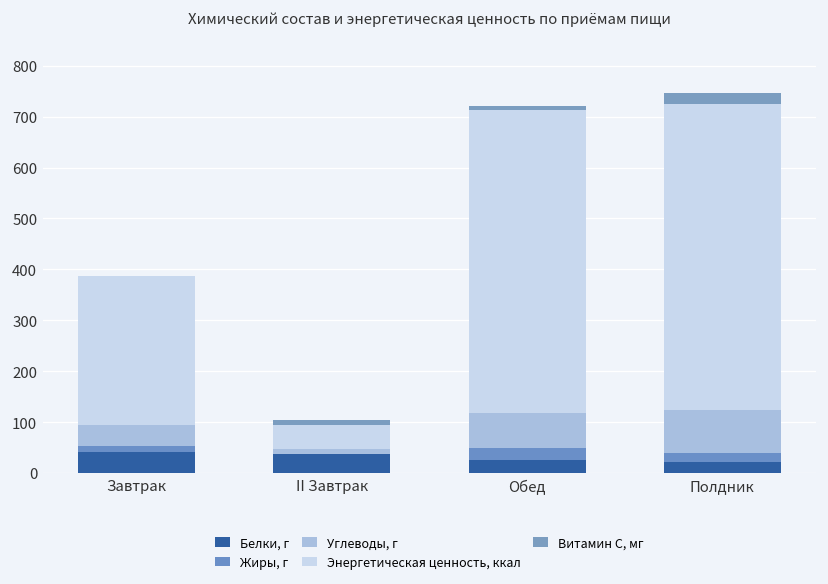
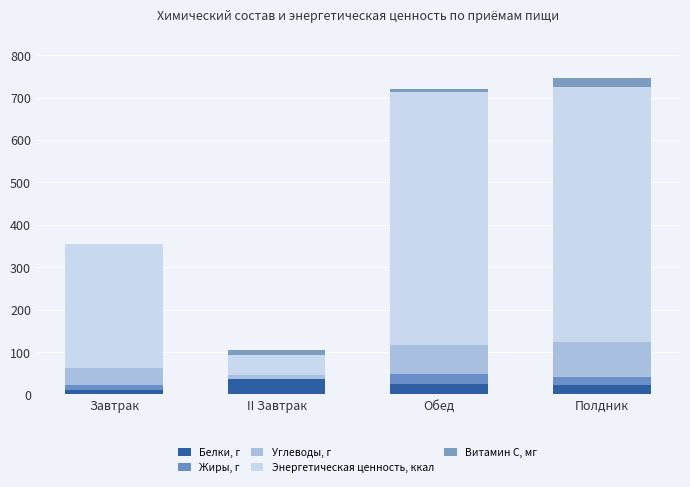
Белки, г, Завтрак: 40 -> 10
